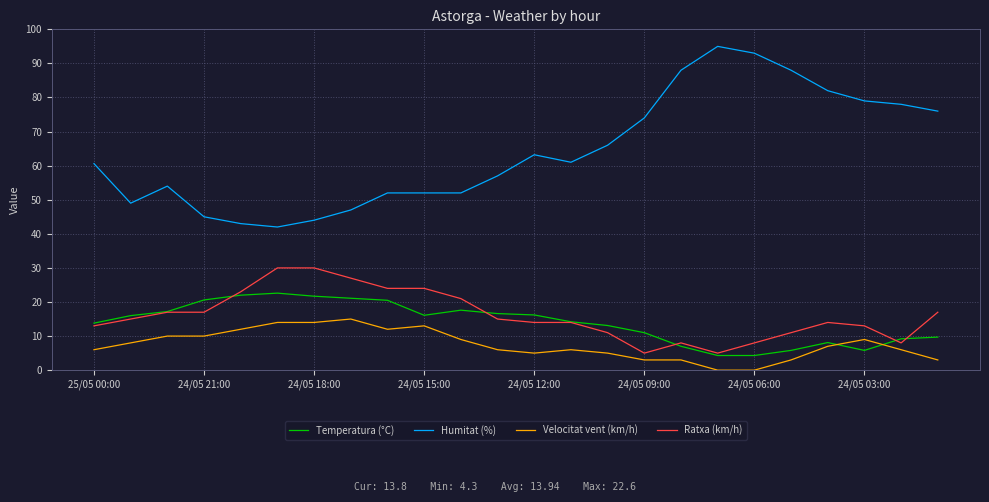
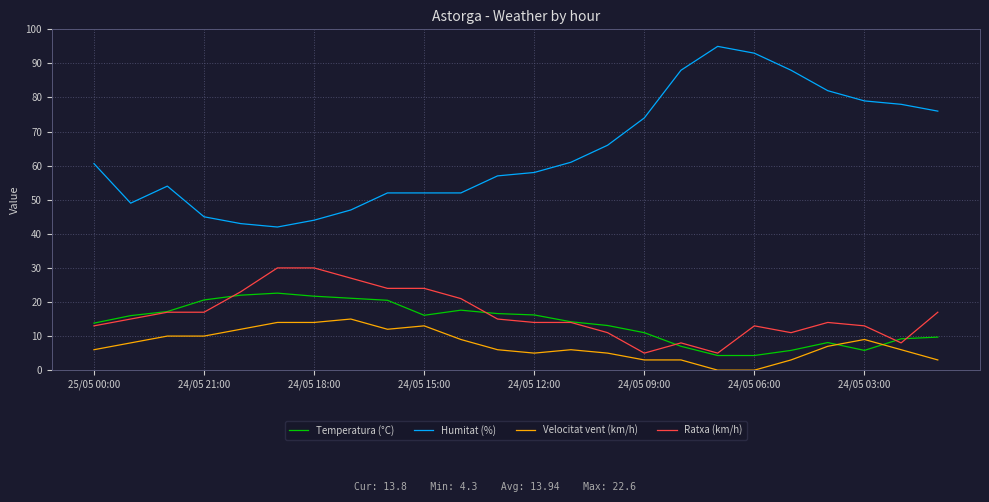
Humitat (%), 24/05 12:00: 63 -> 58
Ratxa (km/h), 24/05 06:00: 8 -> 13
